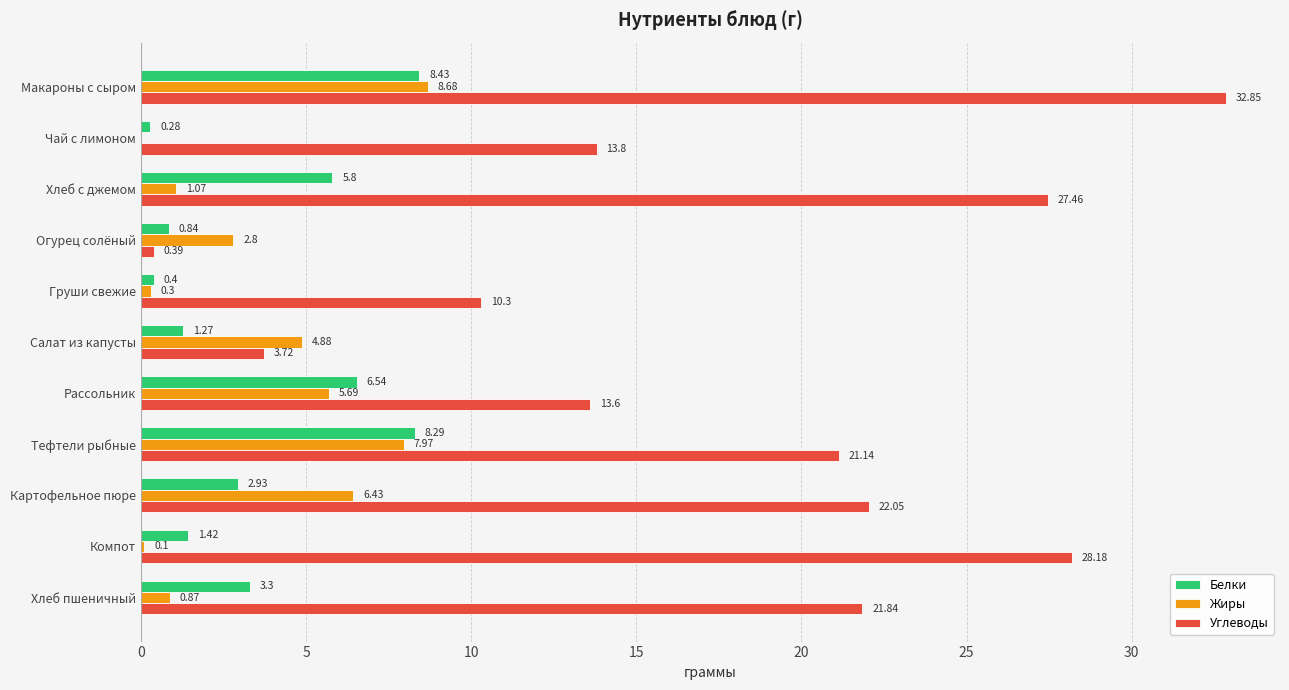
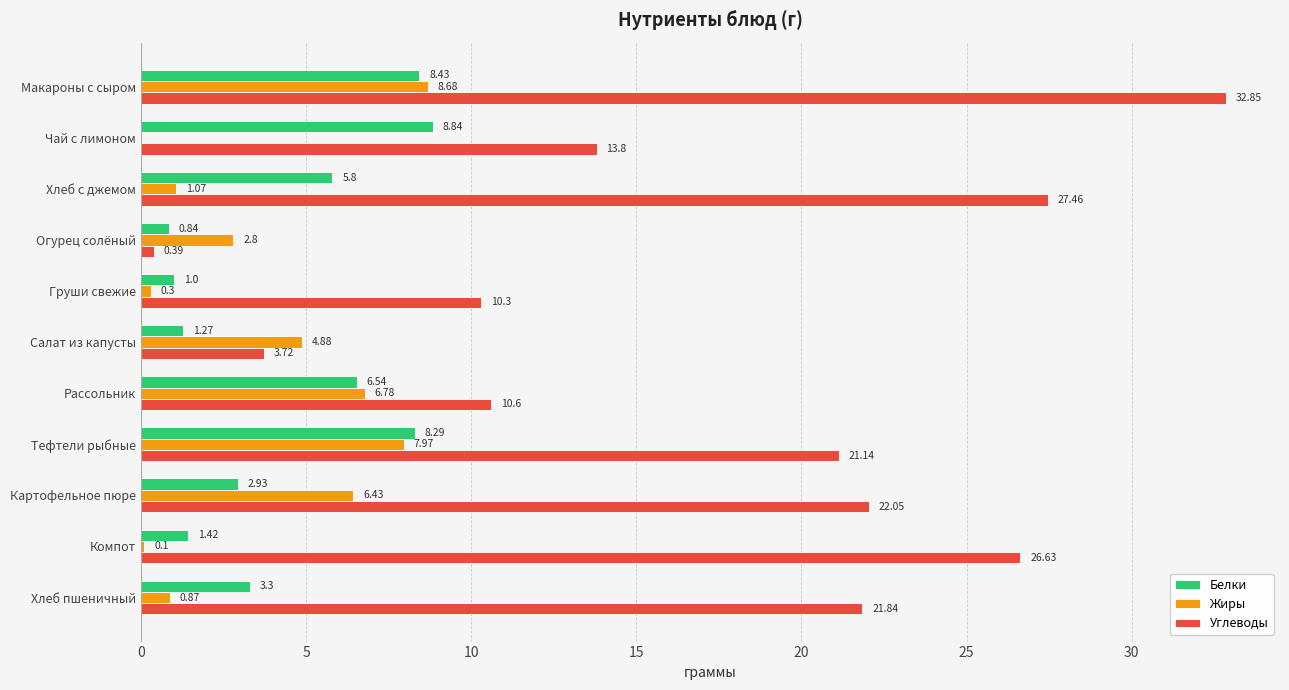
Белки, Чай с лимоном: 0.28 -> 8.84
Белки, Груши свежие: 0.4 -> 1.0
Жиры, Рассольник: 5.69 -> 6.78
Углеводы, Рассольник: 13.6 -> 10.6
Углеводы, Компот: 28.18 -> 26.63
